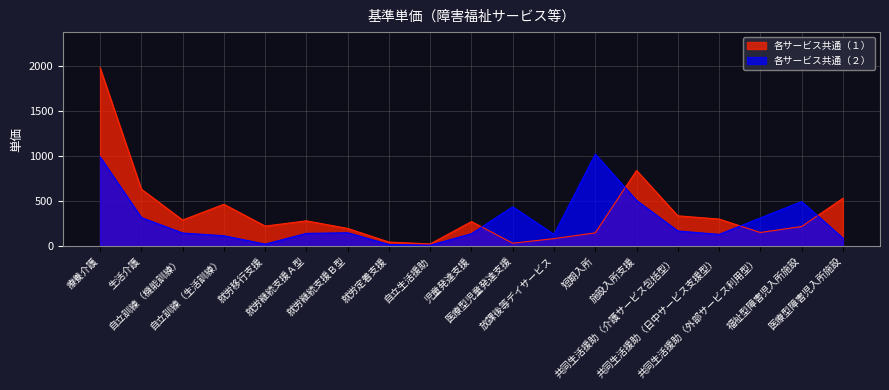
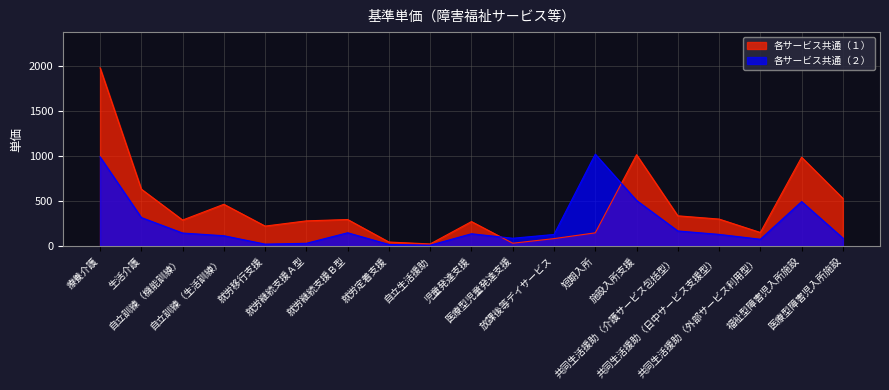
各サービス共通（２）, 就労継続支援Ａ型: 100 -> 0
各サービス共通（１）, 就労継続支援Ｂ型: 200 -> 300
各サービス共通（２）, 医療型児童発達支援: 400 -> 100
各サービス共通（１）, 施設入所支援: 800 -> 1000
各サービス共通（２）, 共同生活援助（外部サービス利用型）: 300 -> 100
各サービス共通（１）, 福祉型障害児入所施設: 200 -> 1000
